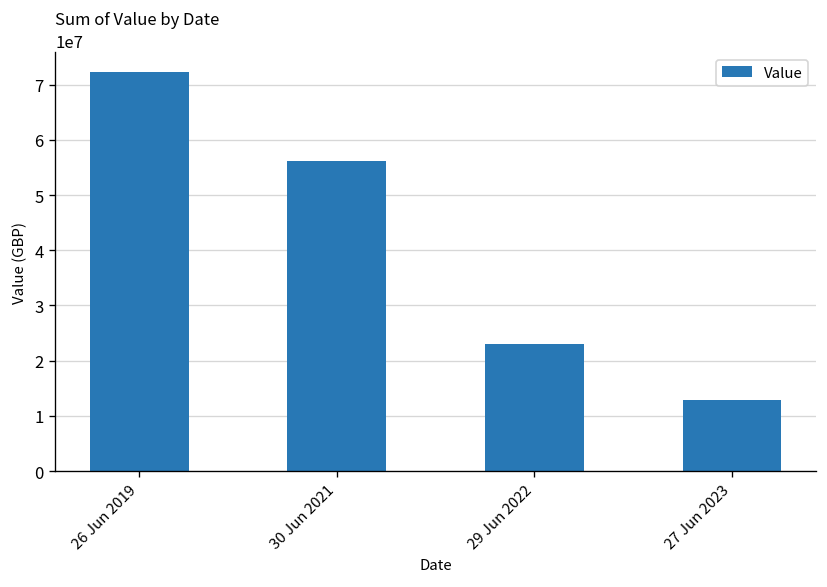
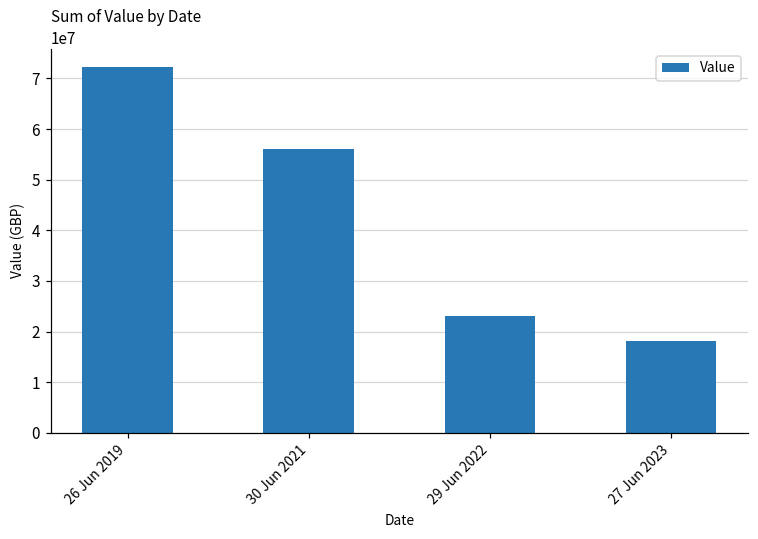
27 Jun 2023: 13000000 -> 18000000
